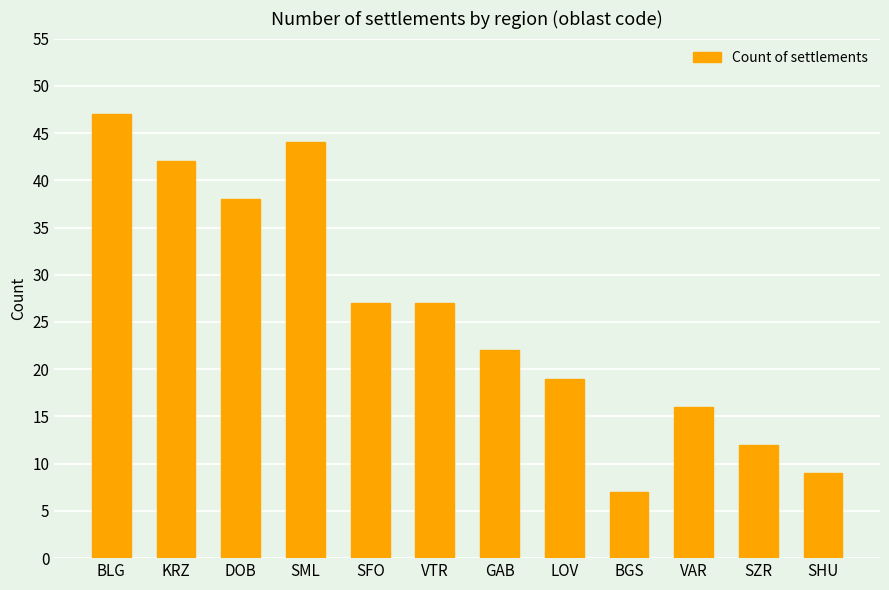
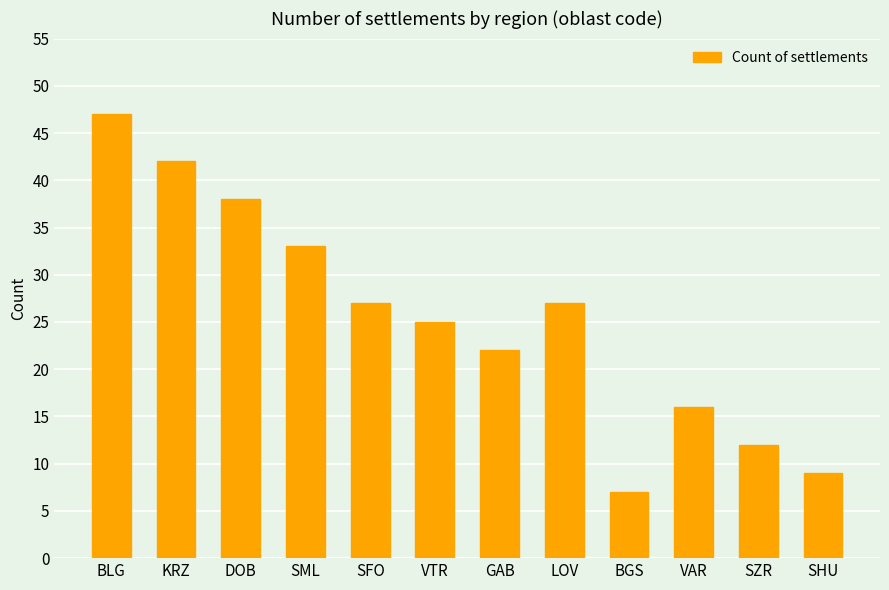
SML: 44 -> 33
VTR: 27 -> 25
LOV: 19 -> 27
